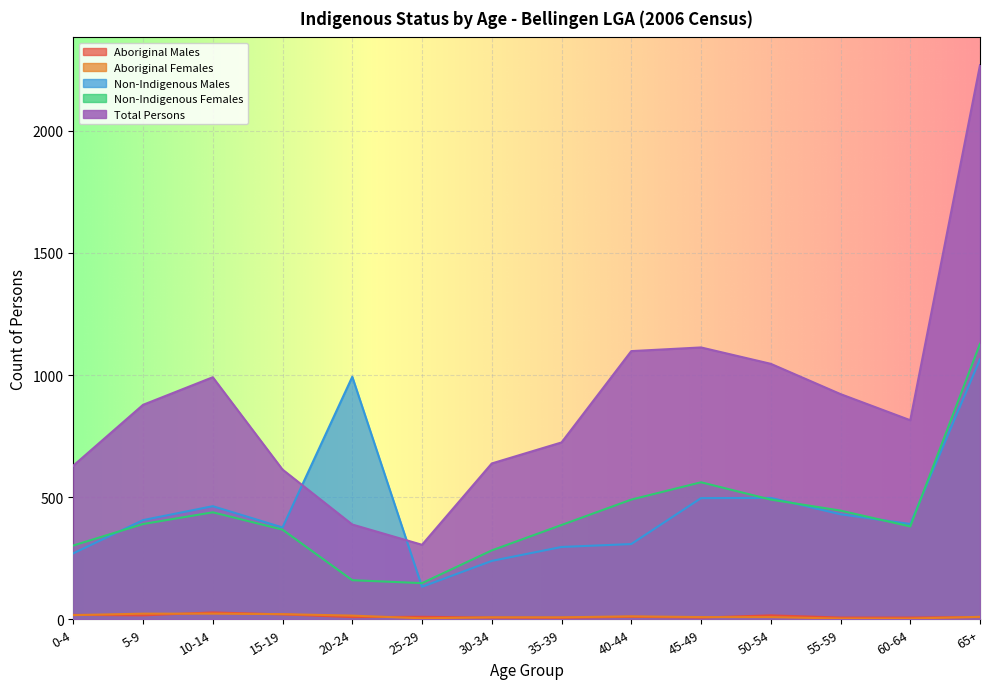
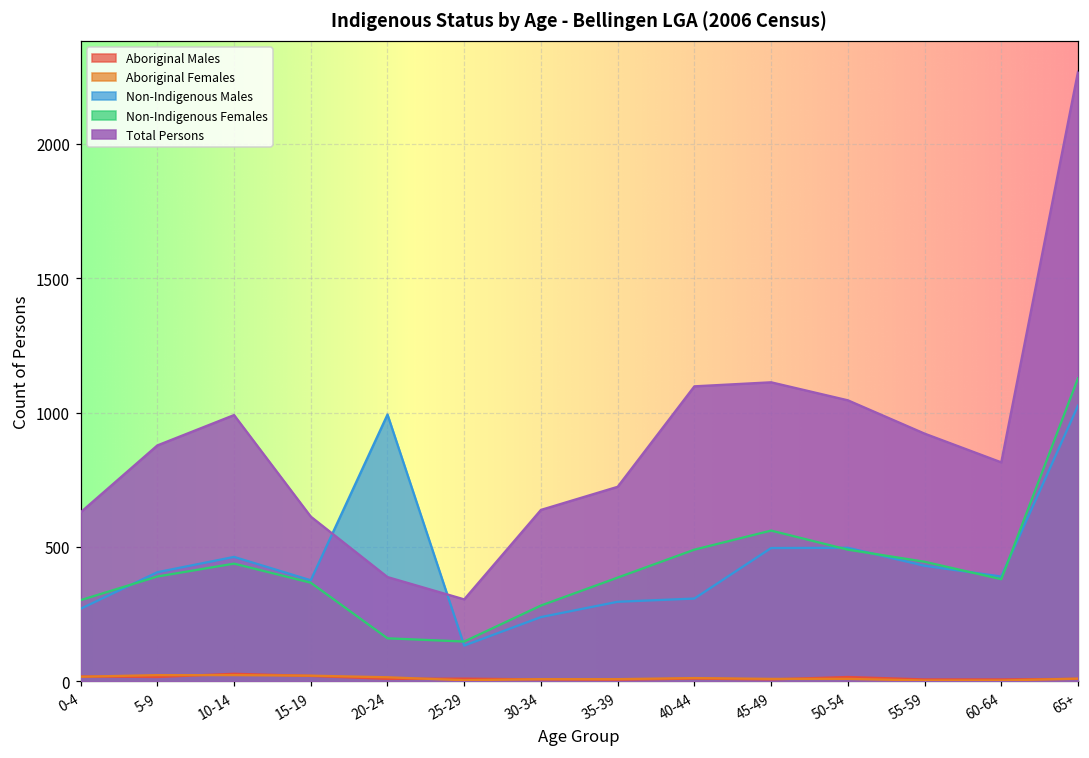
Non-Indigenous Males, 65+: 1070 -> 1030
